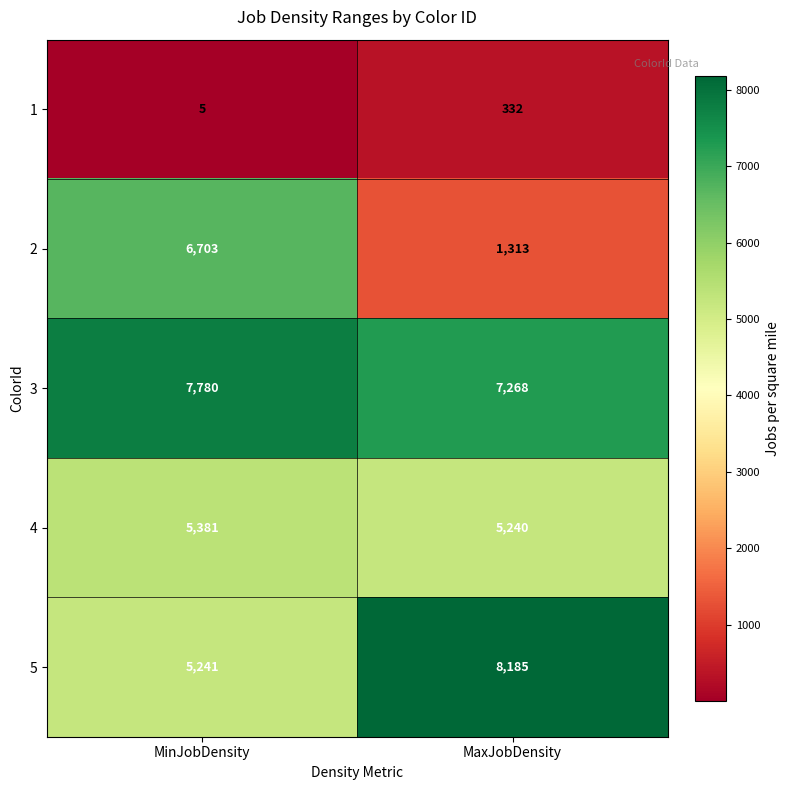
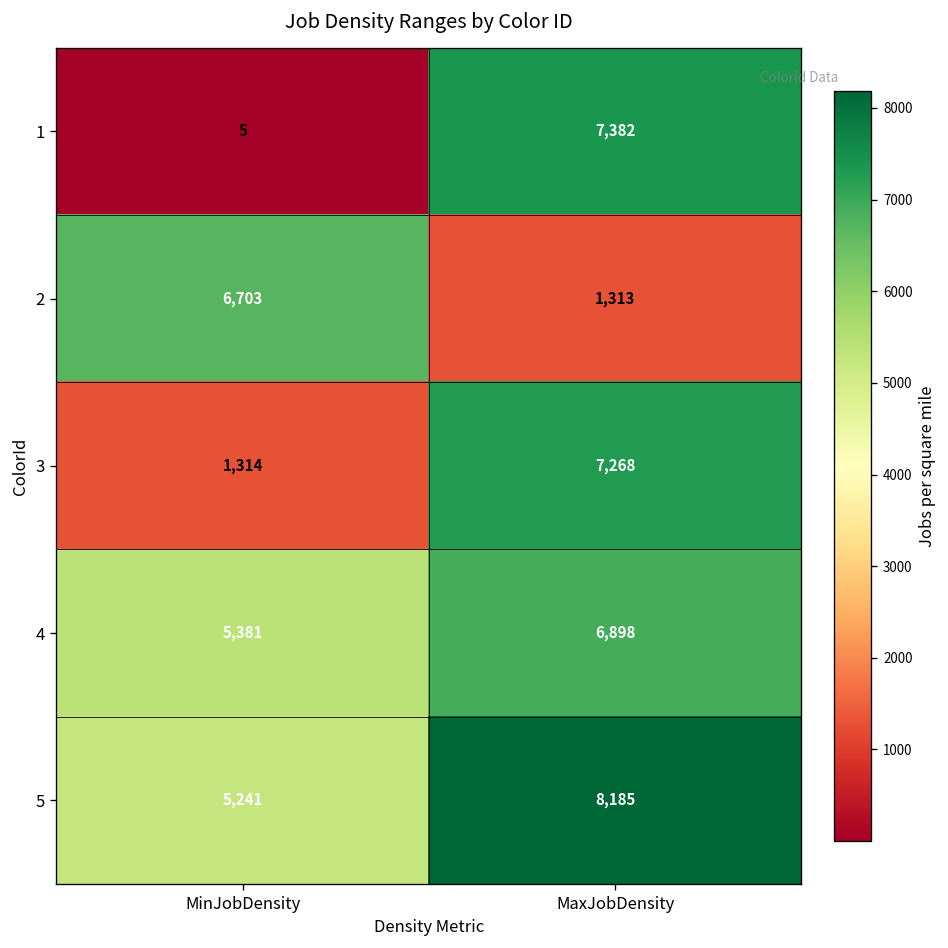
1, MaxJobDensity: 332 -> 7,382
3, MinJobDensity: 7,780 -> 1,314
4, MaxJobDensity: 5,240 -> 6,898
